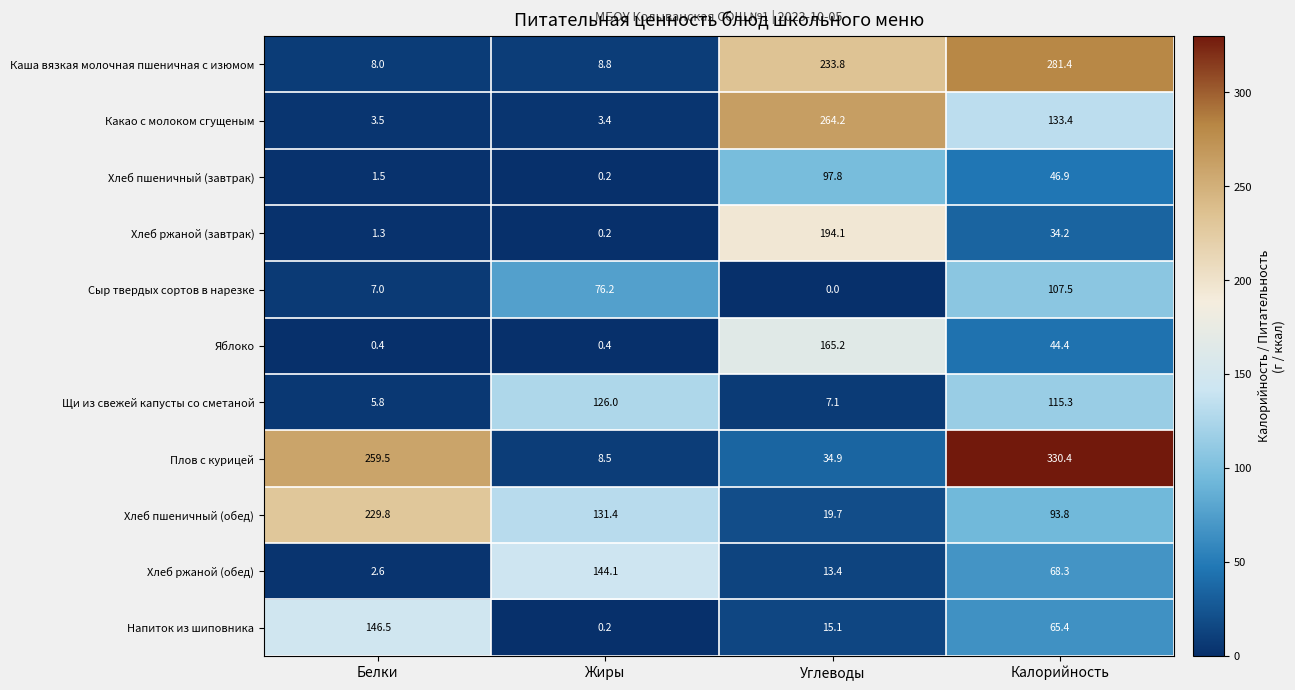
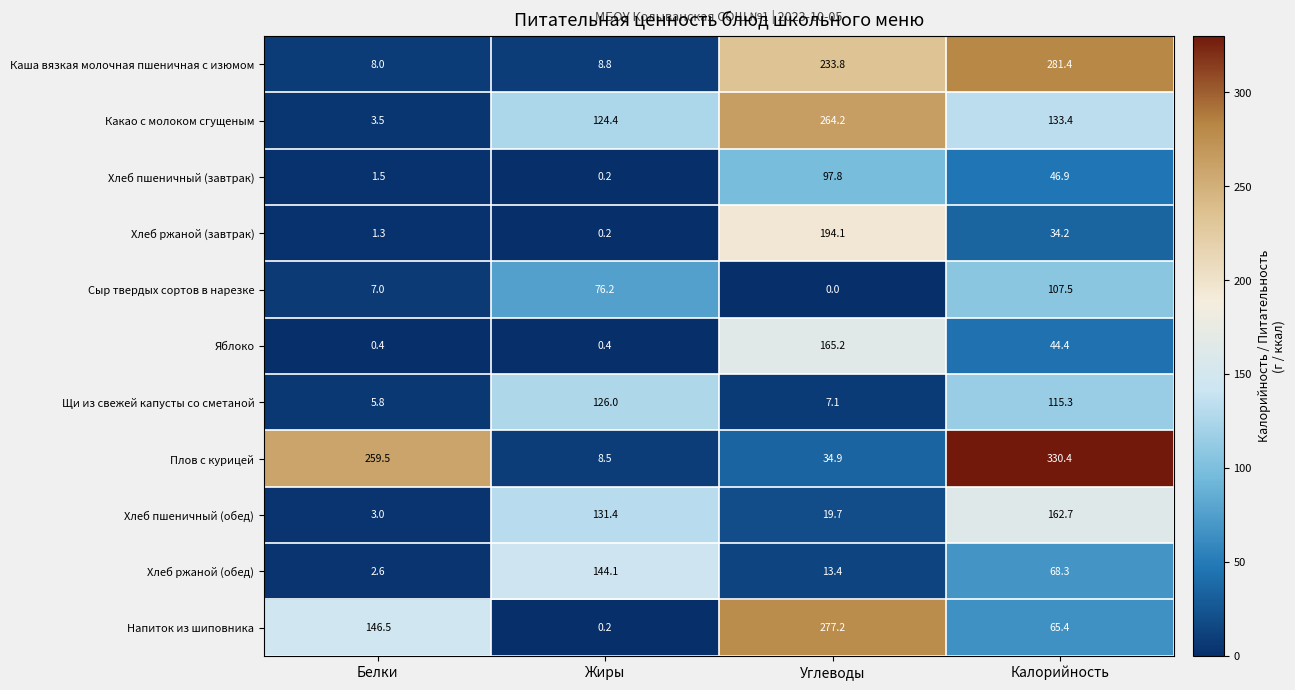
Какао с молоком сгущеным, Жиры: 3.4 -> 124.4
Хлеб пшеничный (обед), Белки: 229.8 -> 3.0
Хлеб пшеничный (обед), Калорийность: 93.8 -> 162.7
Напиток из шиповника, Углеводы: 15.1 -> 277.2
